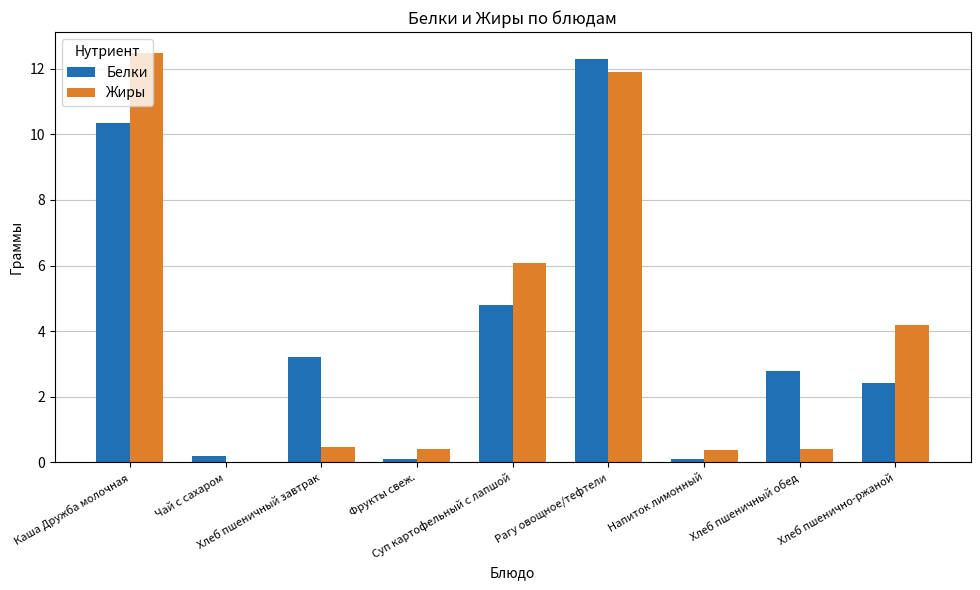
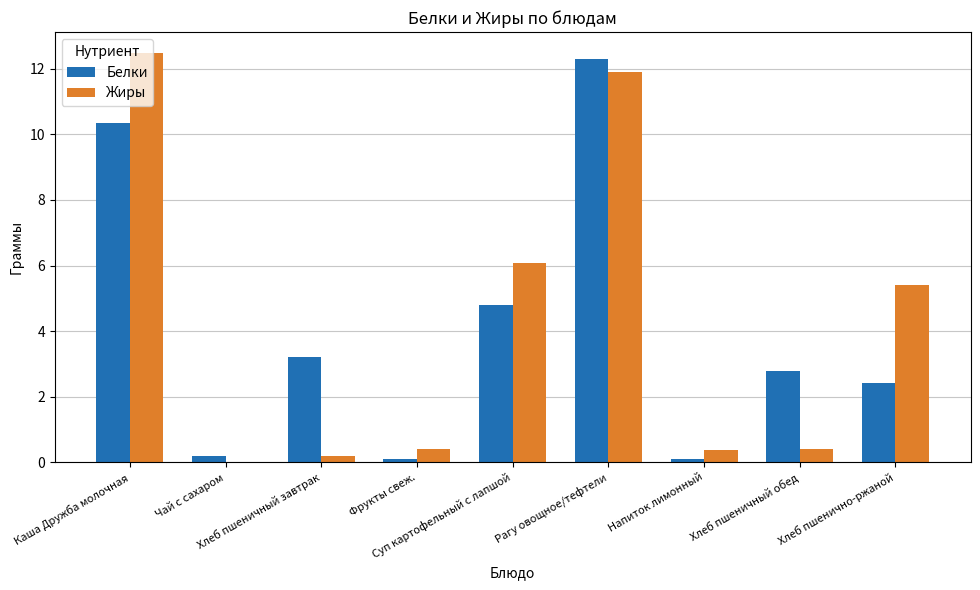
Жиры, Хлеб пшеничный завтрак: 0.5 -> 0.2
Жиры, Хлеб пшенично-ржаной: 4.2 -> 5.4
